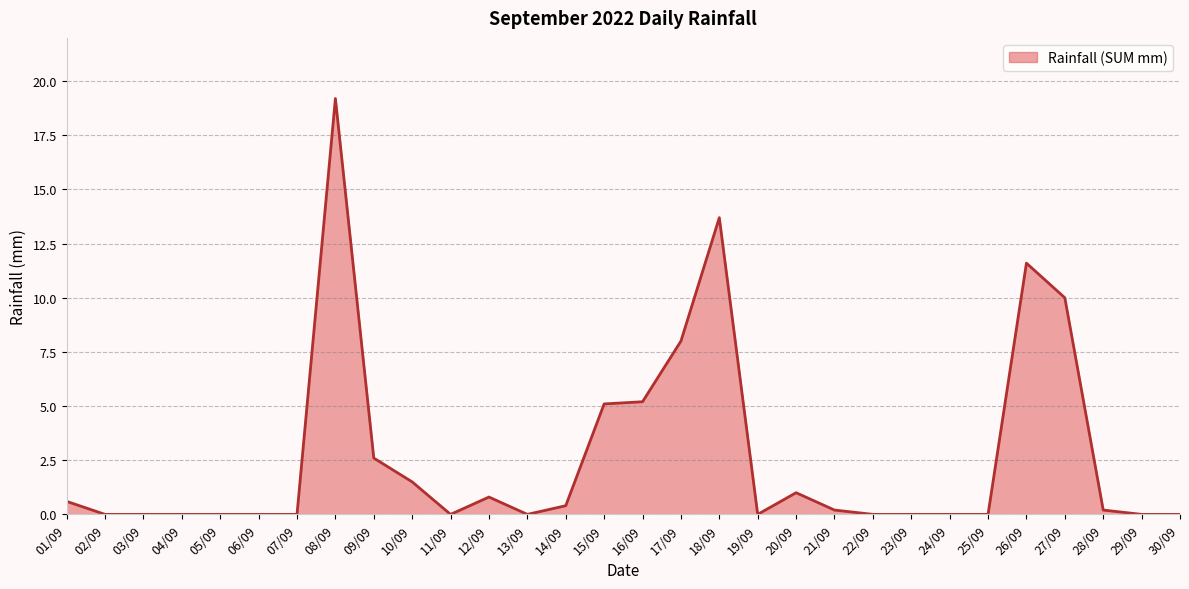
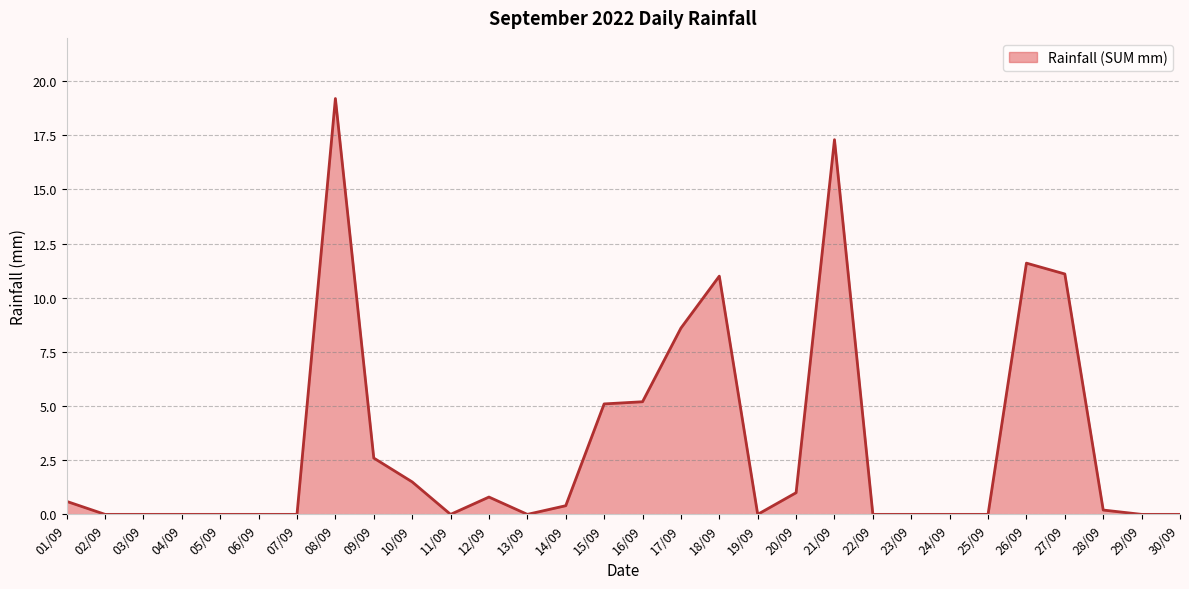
17/09: 8.0 -> 8.6
18/09: 13.7 -> 11.0
21/09: 0.2 -> 17.3
27/09: 10.0 -> 11.1
